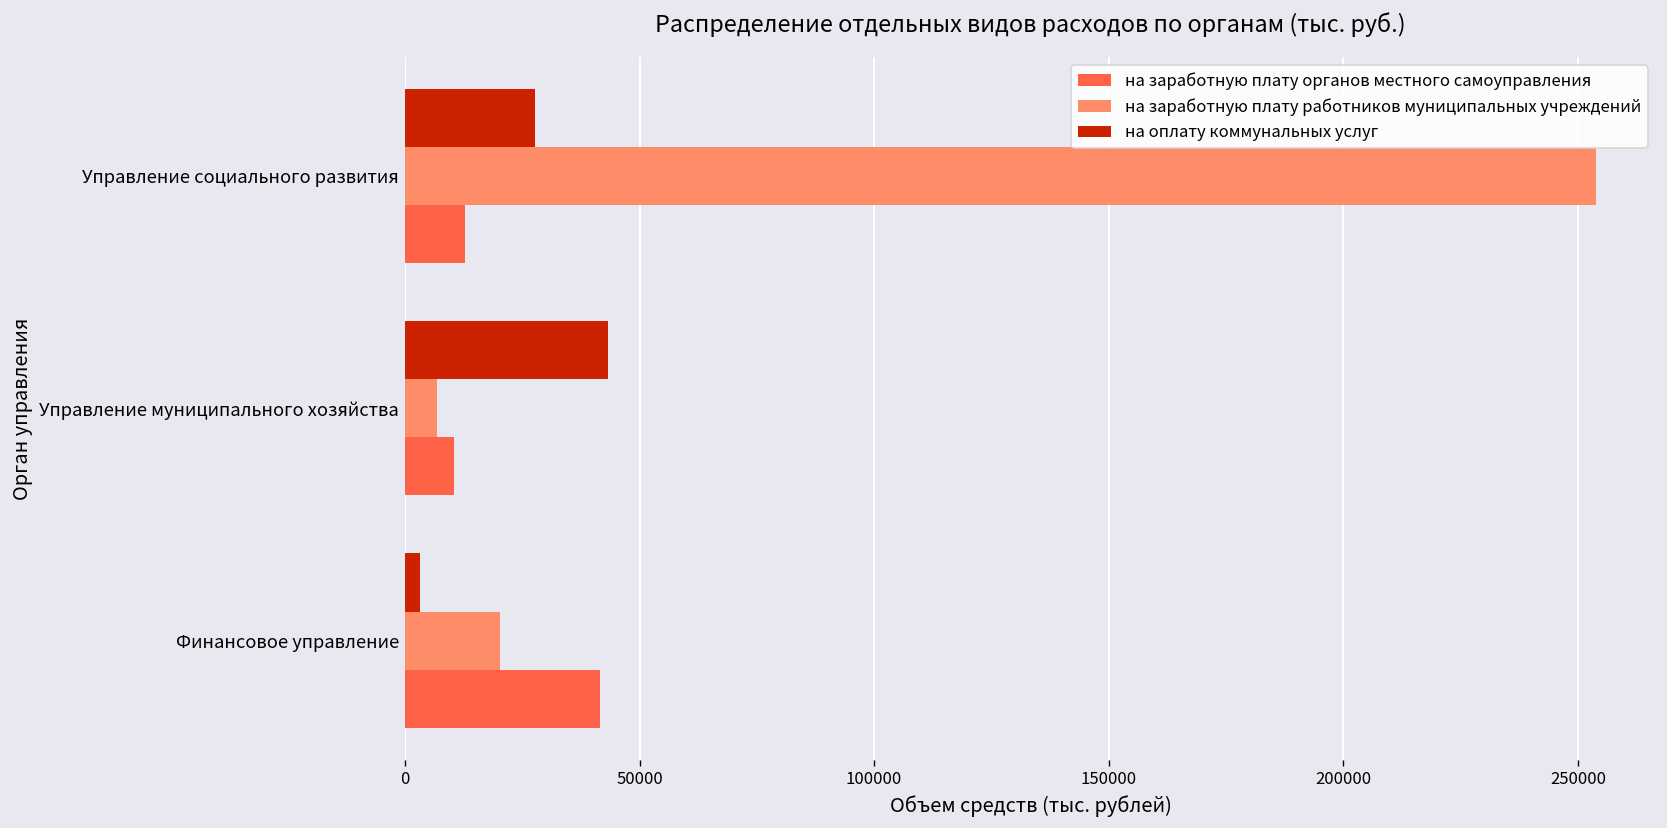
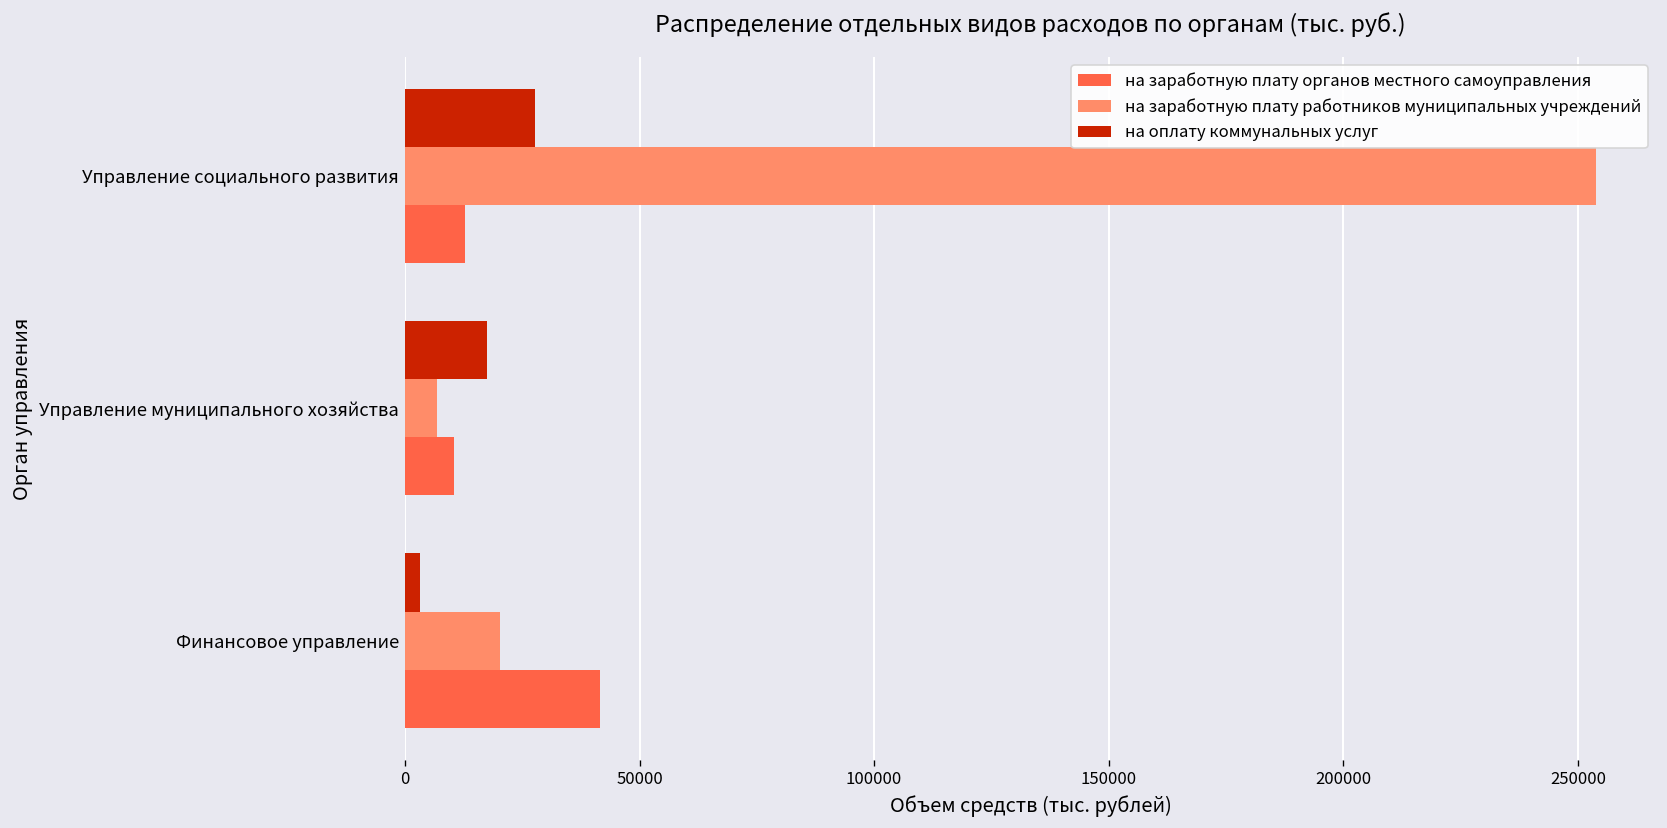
на оплату коммунальных услуг, Управление муниципального хозяйства: 43000 -> 17000
